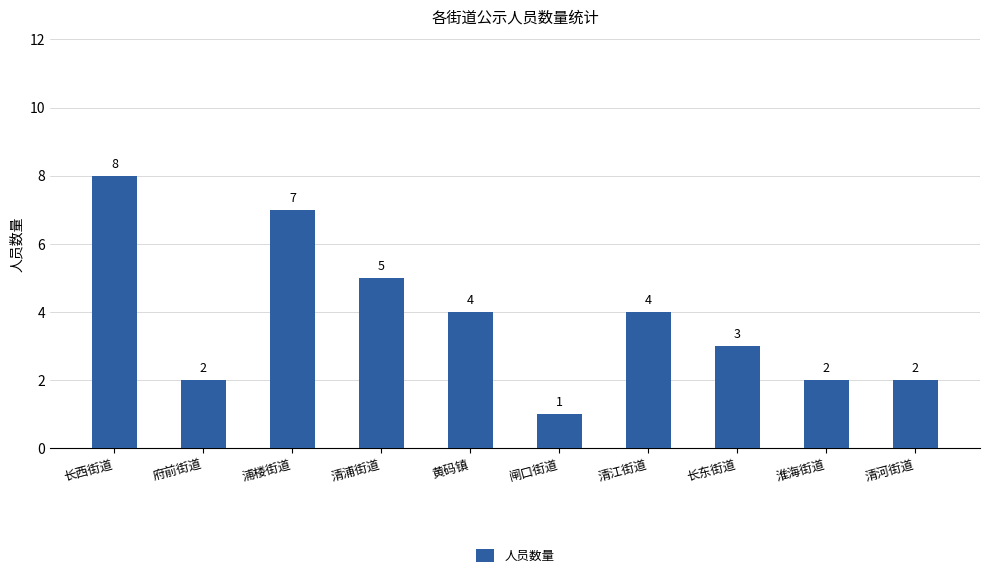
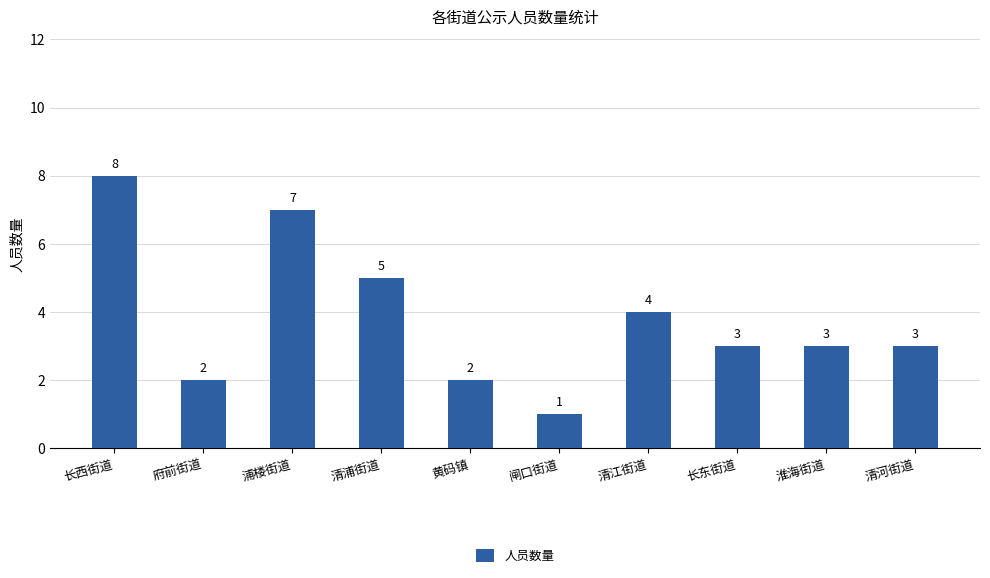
黄码镇: 4 -> 2
淮海街道: 2 -> 3
清河街道: 2 -> 3
